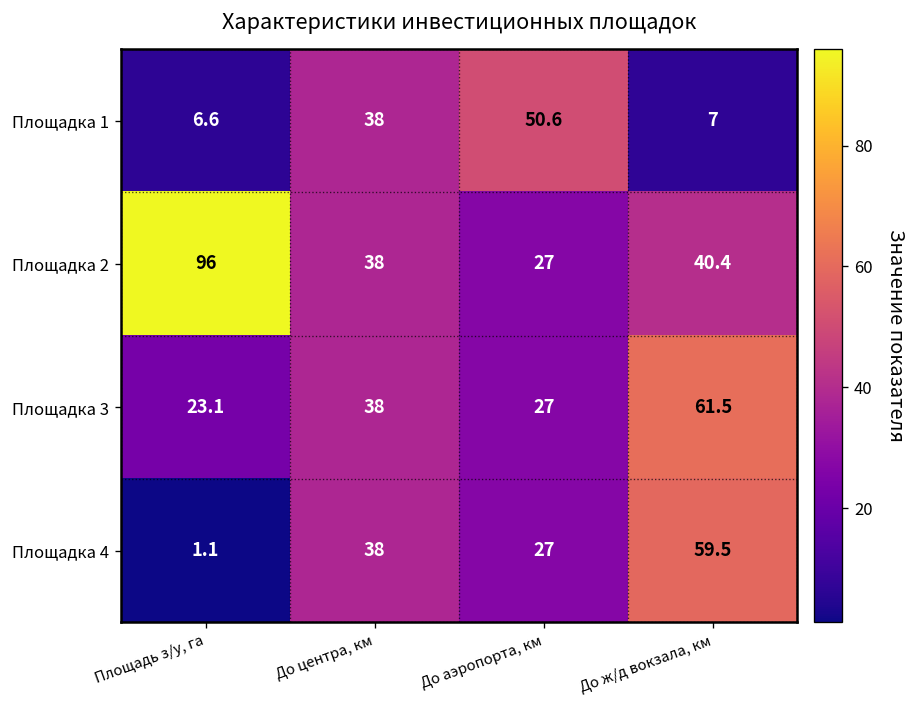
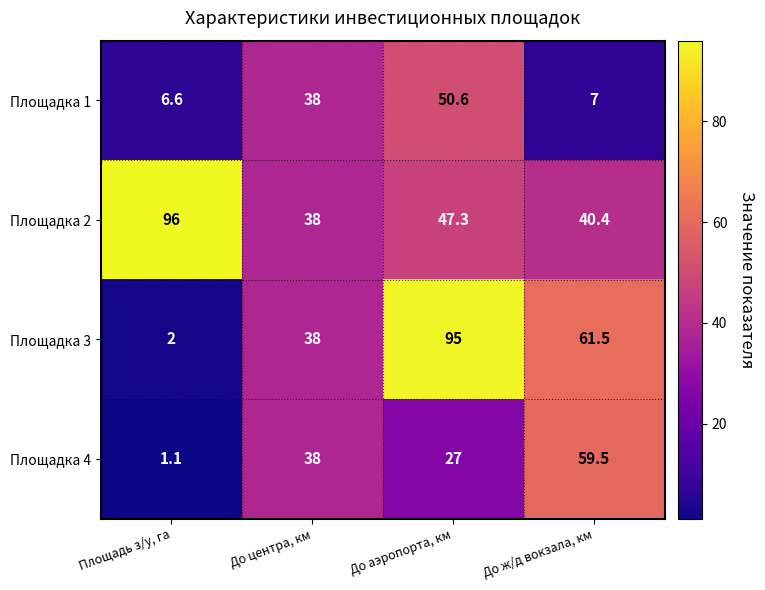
Площадка 2, До аэропорта, км: 27 -> 47.3
Площадка 3, Площадь з/у, га: 23.1 -> 2
Площадка 3, До аэропорта, км: 27 -> 95
